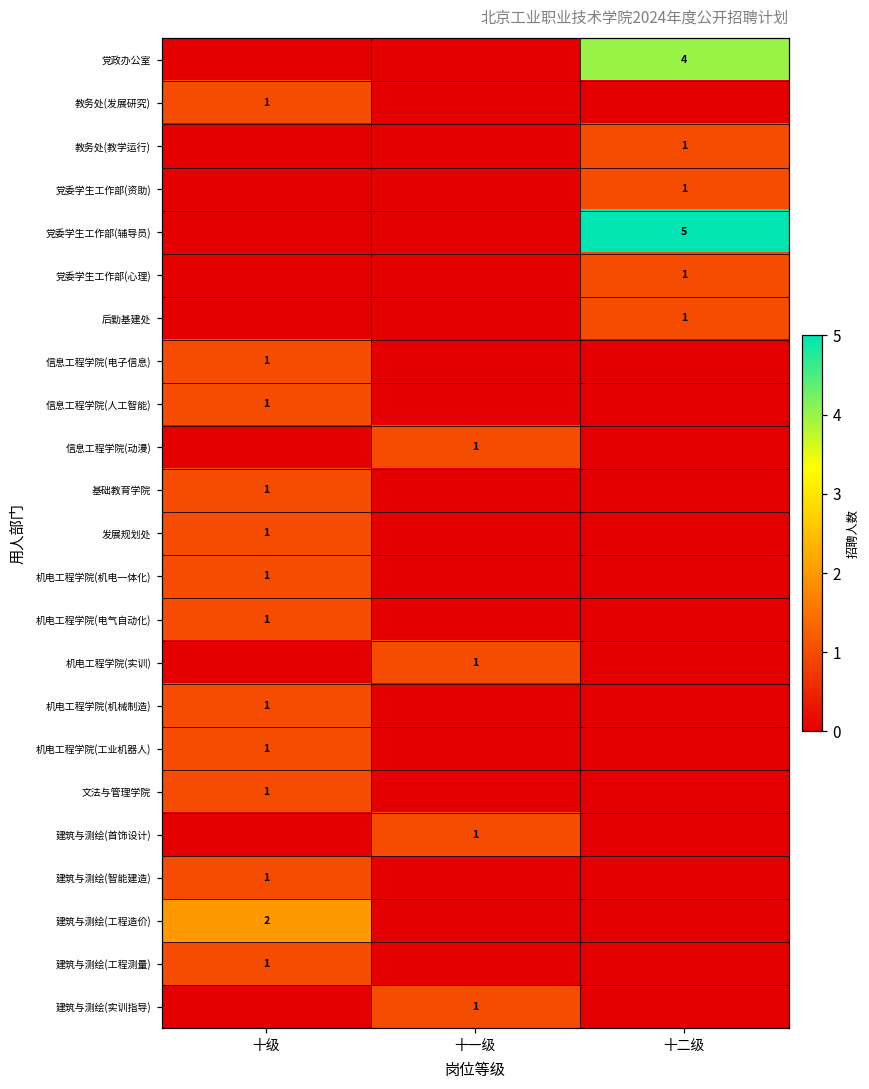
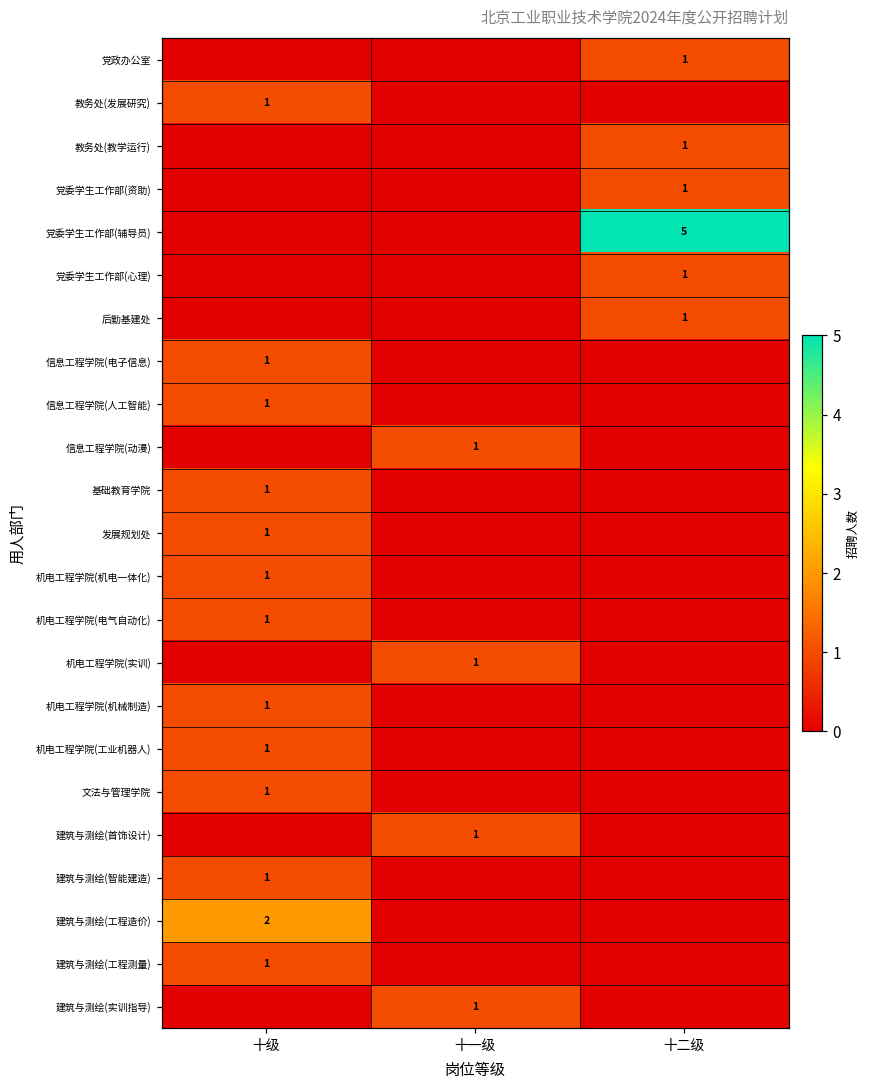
党政办公室, 十二级: 4 -> 1
